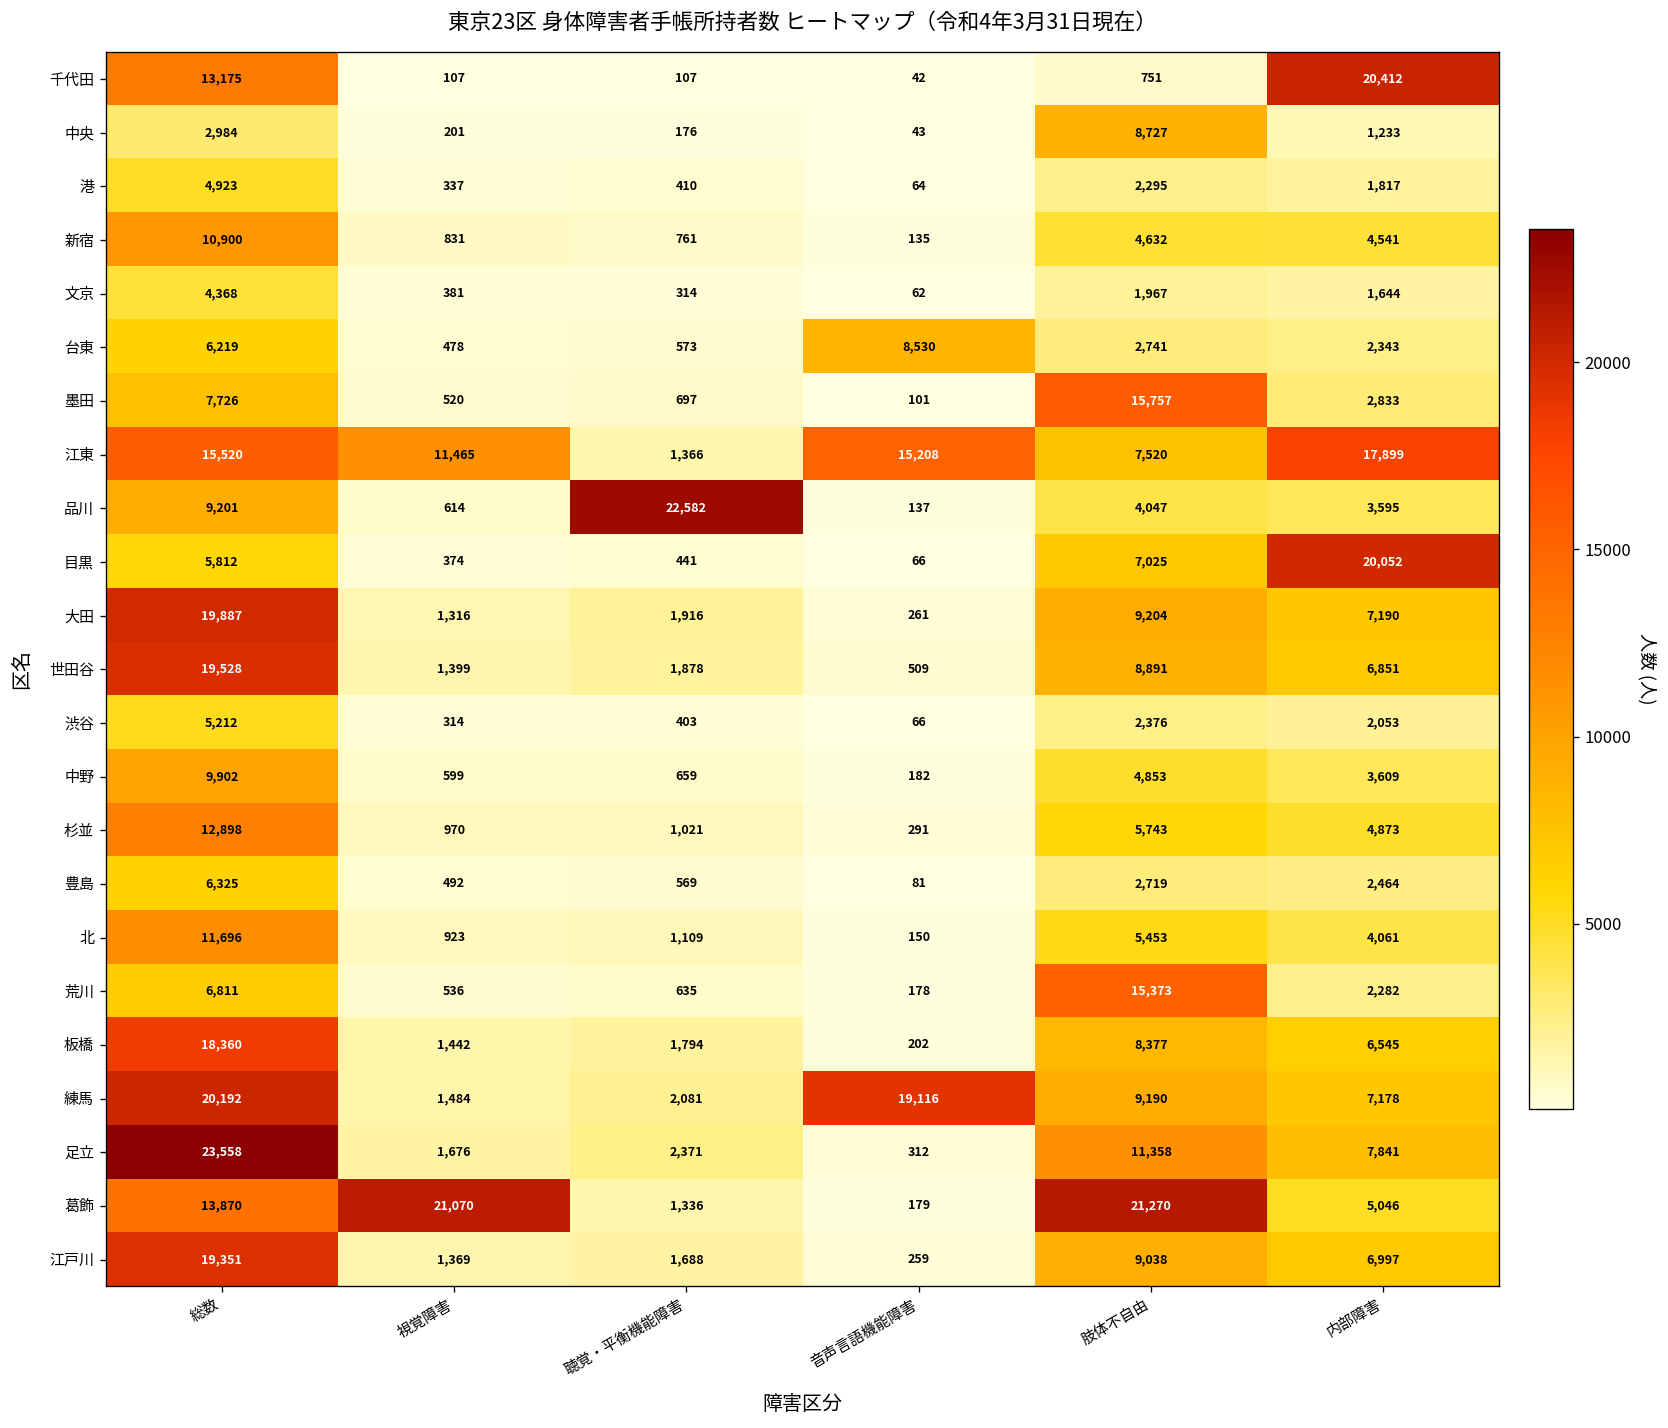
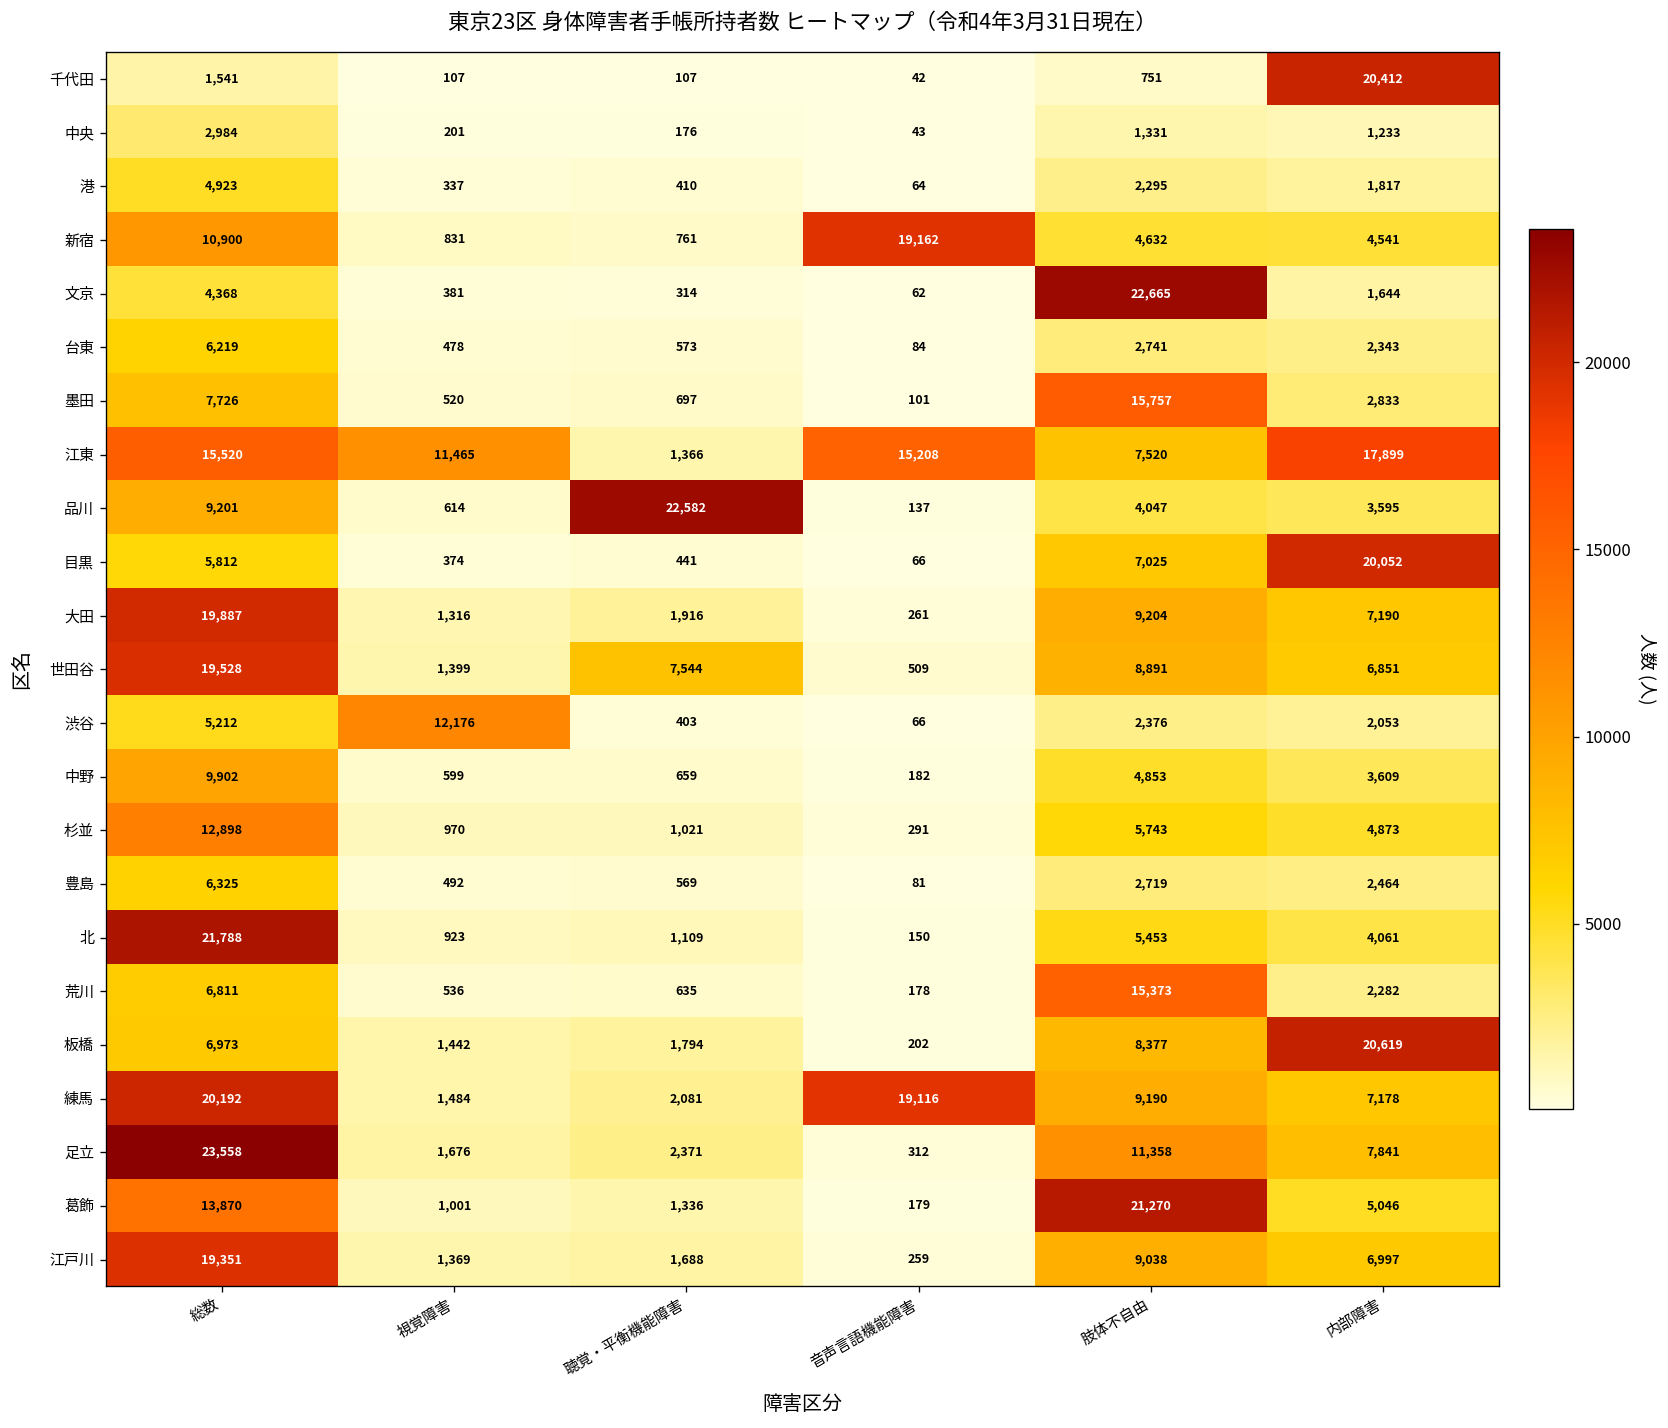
千代田, 総数: 13,175 -> 1,541
中央, 肢体不自由: 8,727 -> 1,331
新宿, 音声言語機能障害: 135 -> 19,162
文京, 肢体不自由: 1,967 -> 22,665
台東, 音声言語機能障害: 8,530 -> 84
世田谷, 聴覚・平衡機能障害: 1,878 -> 7,544
渋谷, 視覚障害: 314 -> 12,176
北, 総数: 11,696 -> 21,788
板橋, 総数: 18,360 -> 6,973
板橋, 内部障害: 6,545 -> 20,619
葛飾, 視覚障害: 21,070 -> 1,001
